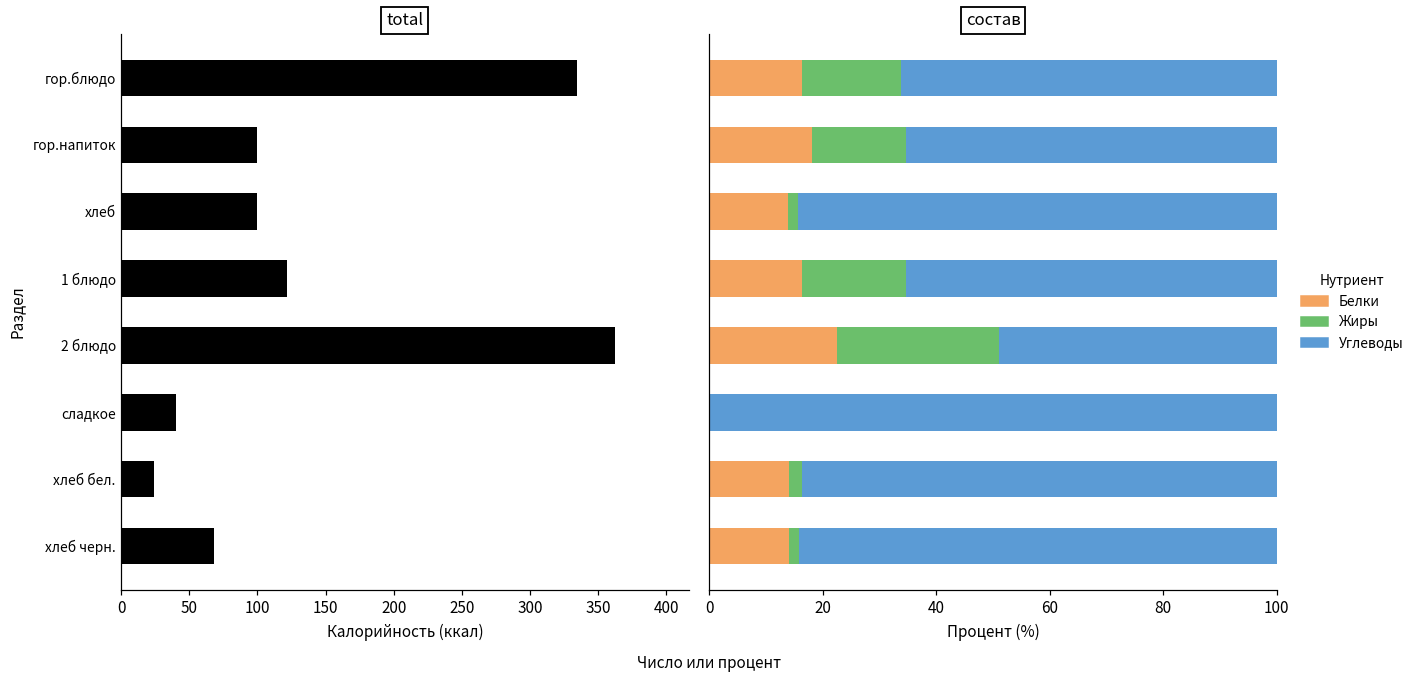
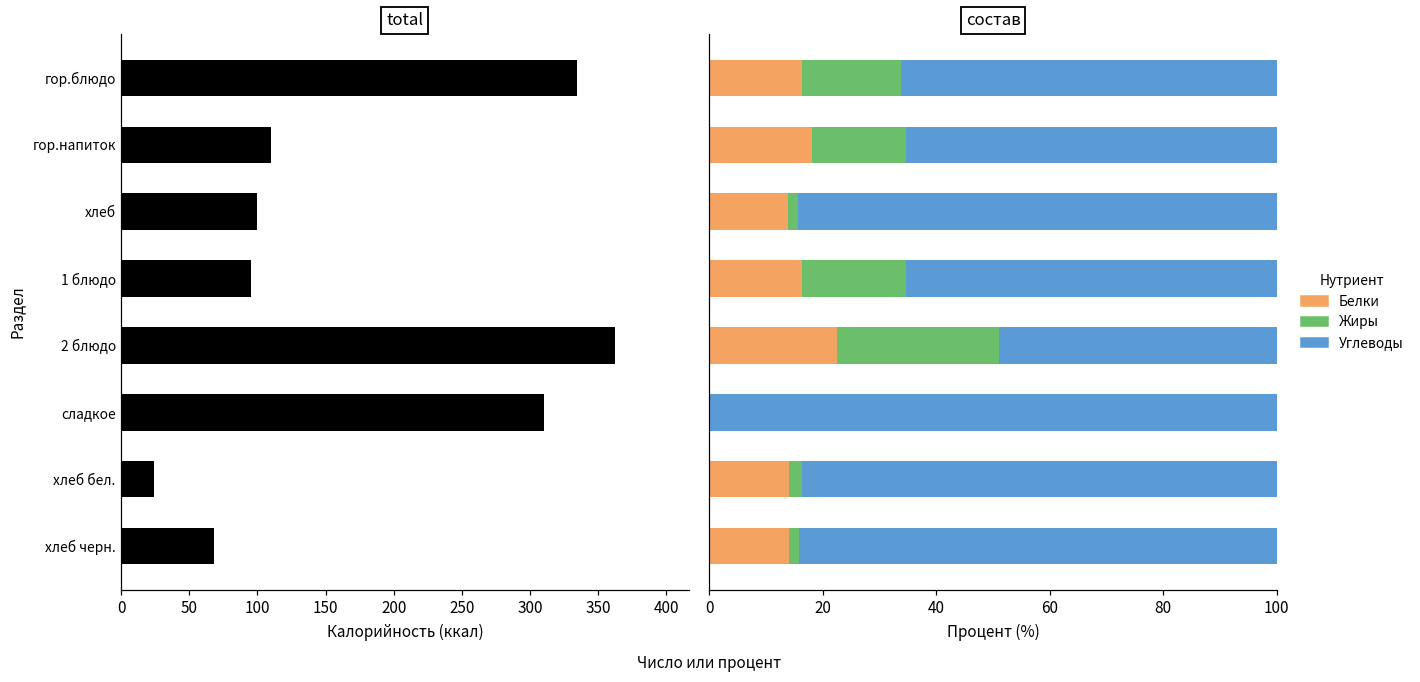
total, гор.напиток: 100 -> 110
total, 1 блюдо: 122 -> 95
total, сладкое: 40 -> 310
